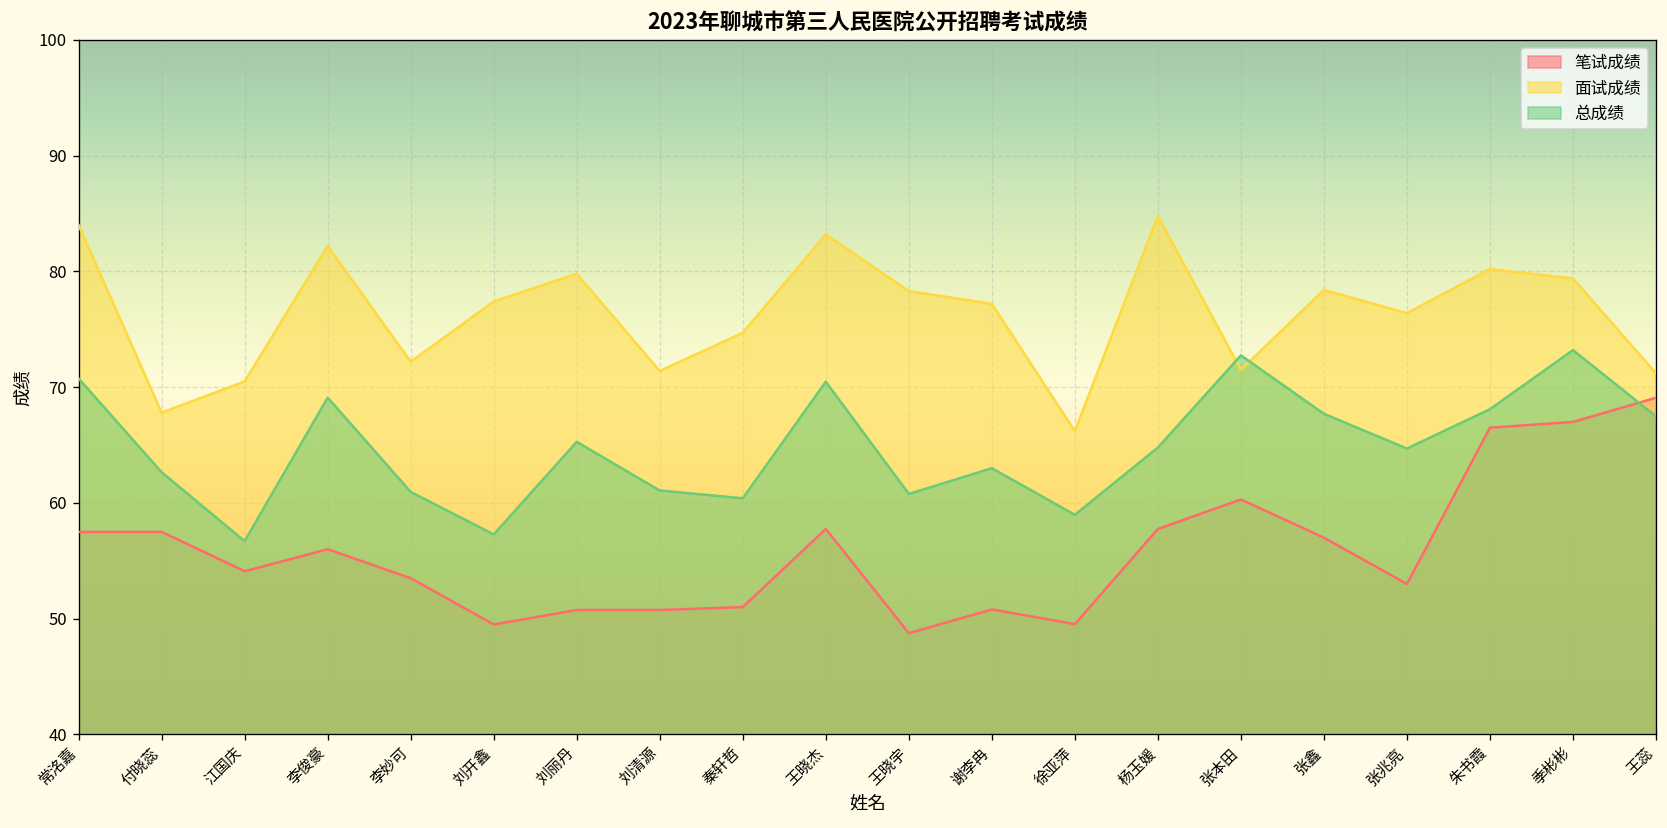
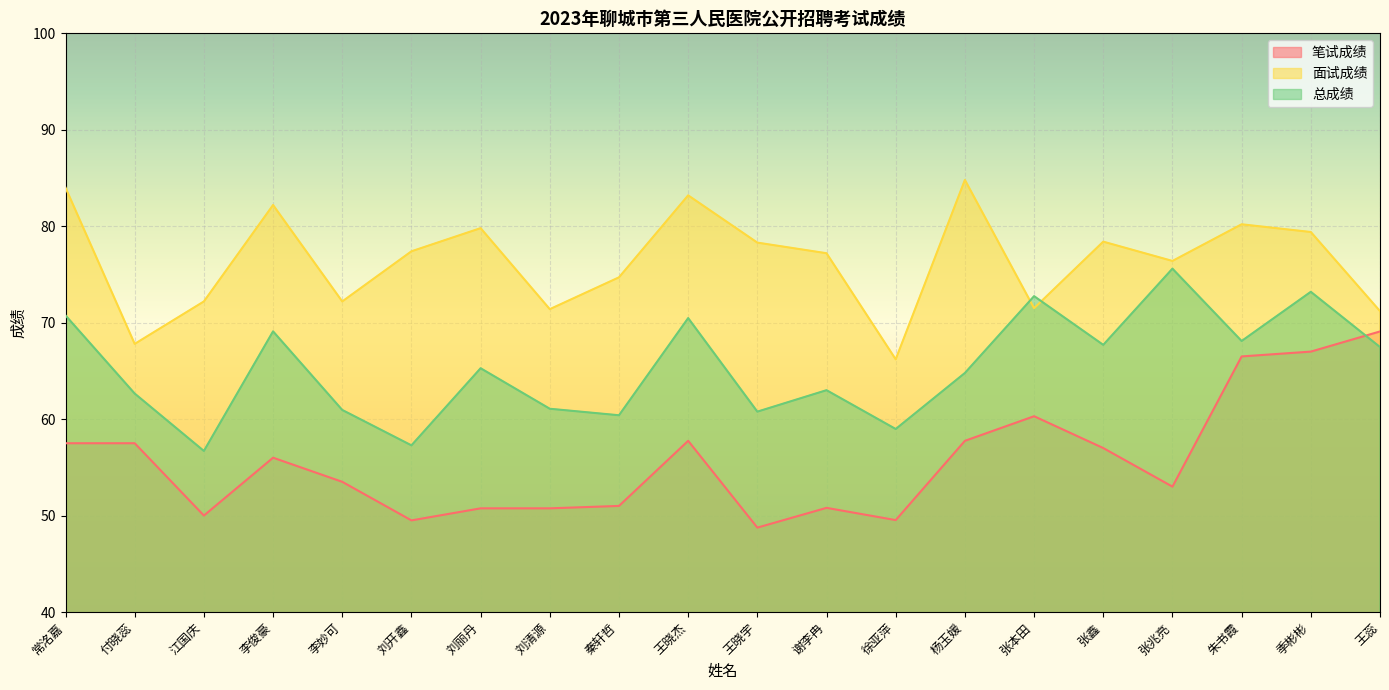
笔试成绩, 江国庆: 54 -> 50
面试成绩, 江国庆: 71 -> 72
总成绩, 张兆亮: 65 -> 76
